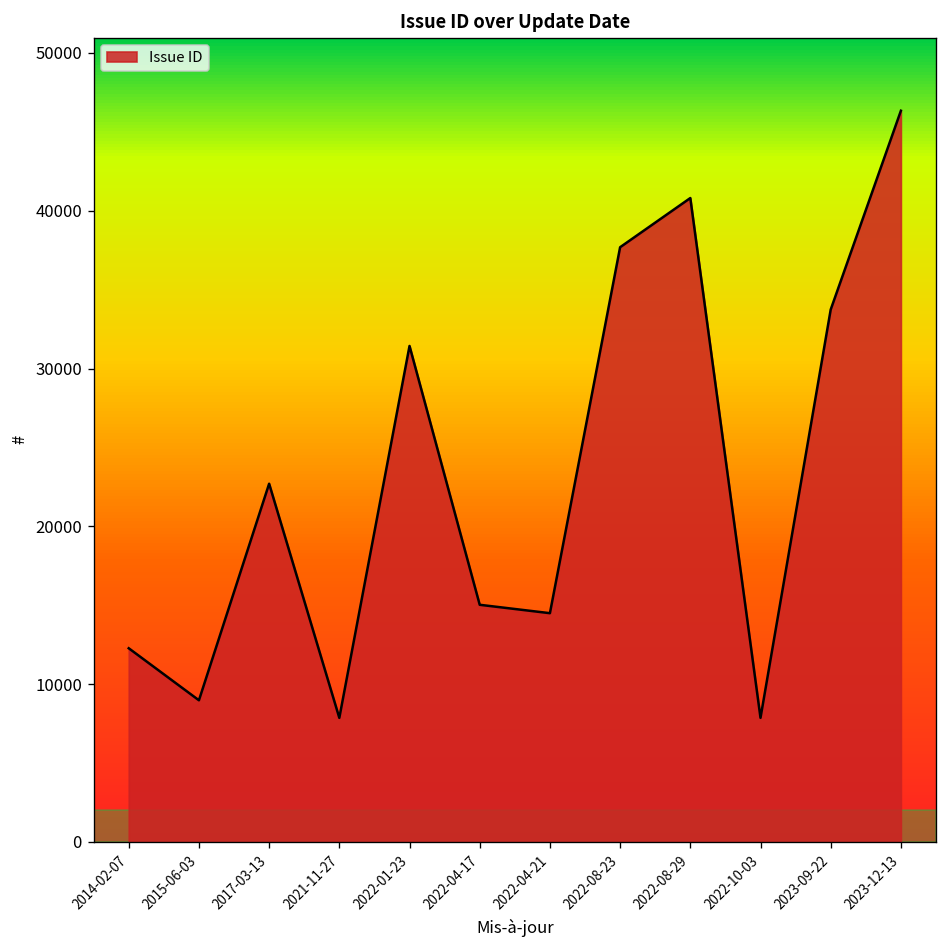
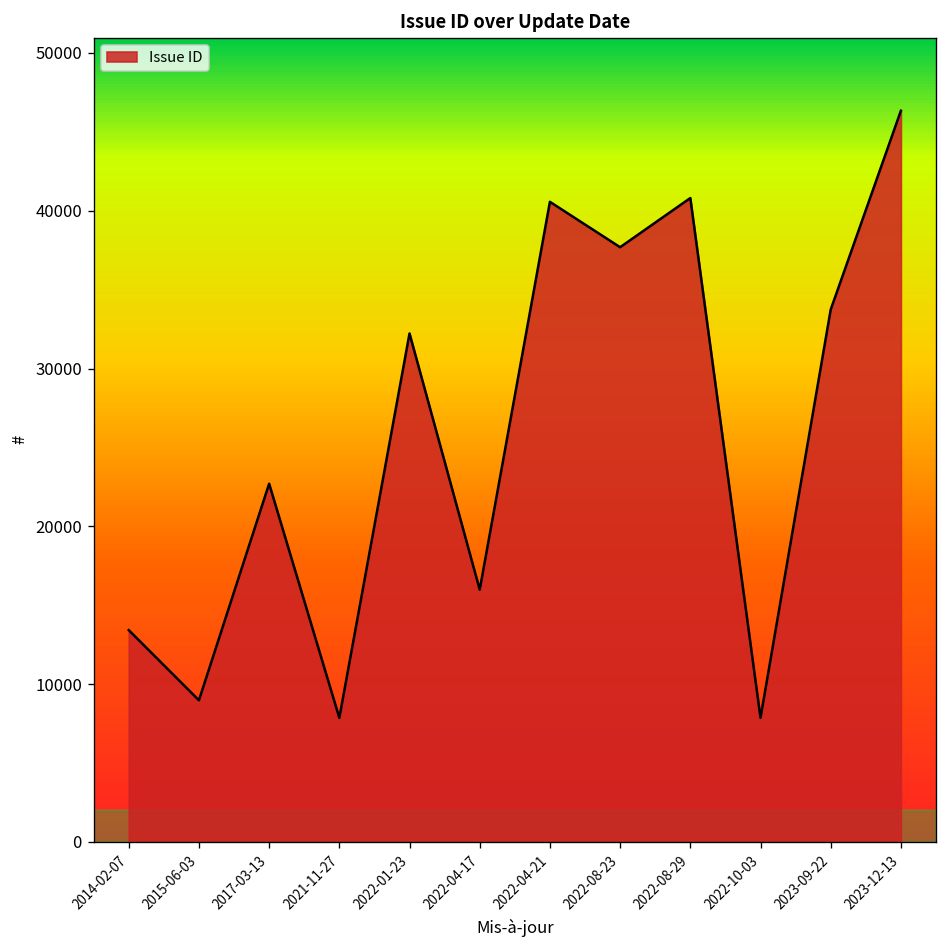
2014-02-07: 12300 -> 13400
2022-01-23: 31400 -> 32200
2022-04-17: 15000 -> 16000
2022-04-21: 14500 -> 40600
